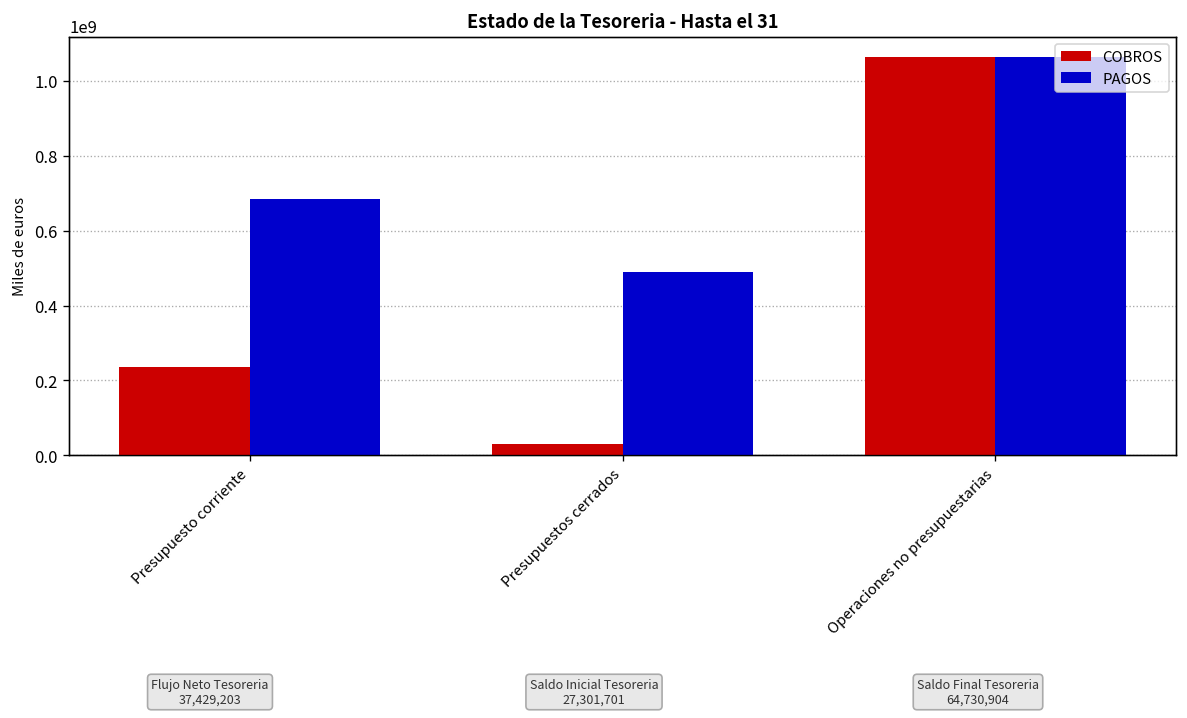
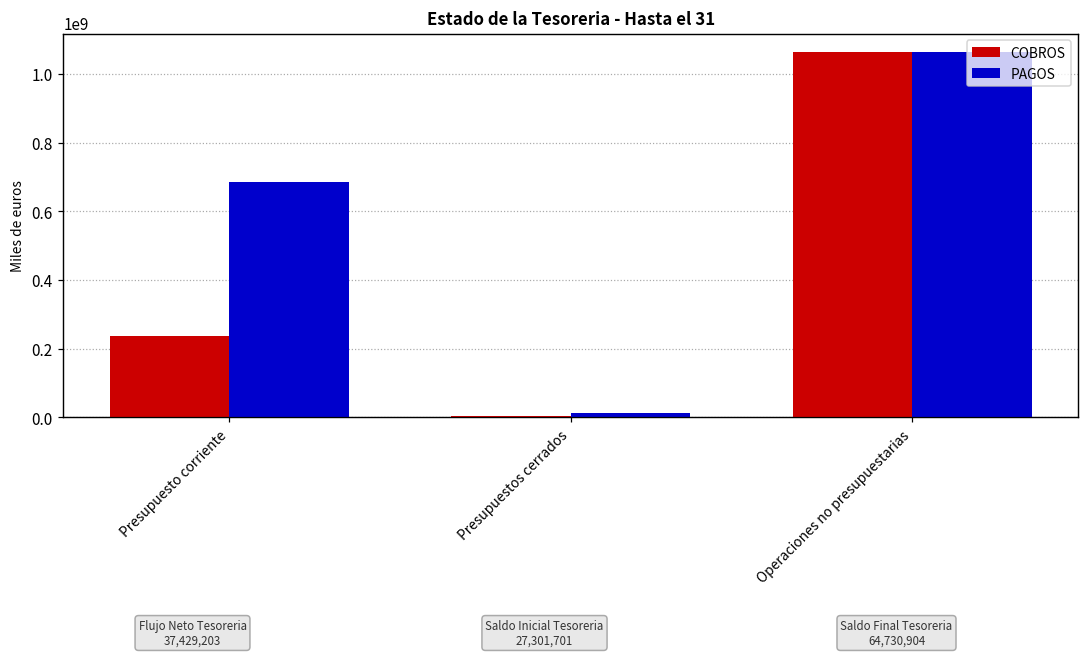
COBROS, Presupuestos cerrados: 30000000 -> 0
PAGOS, Presupuestos cerrados: 490000000 -> 10000000
